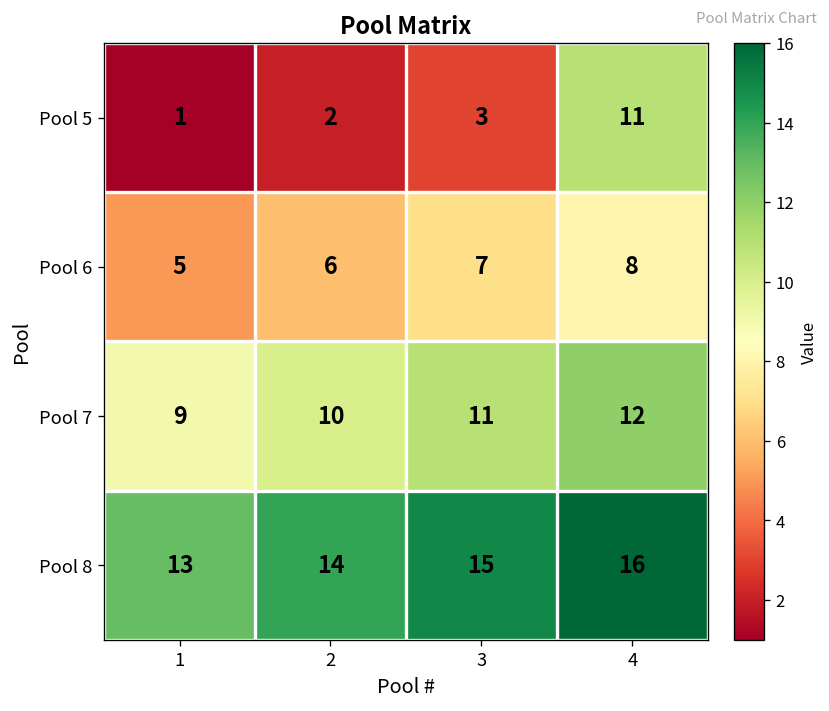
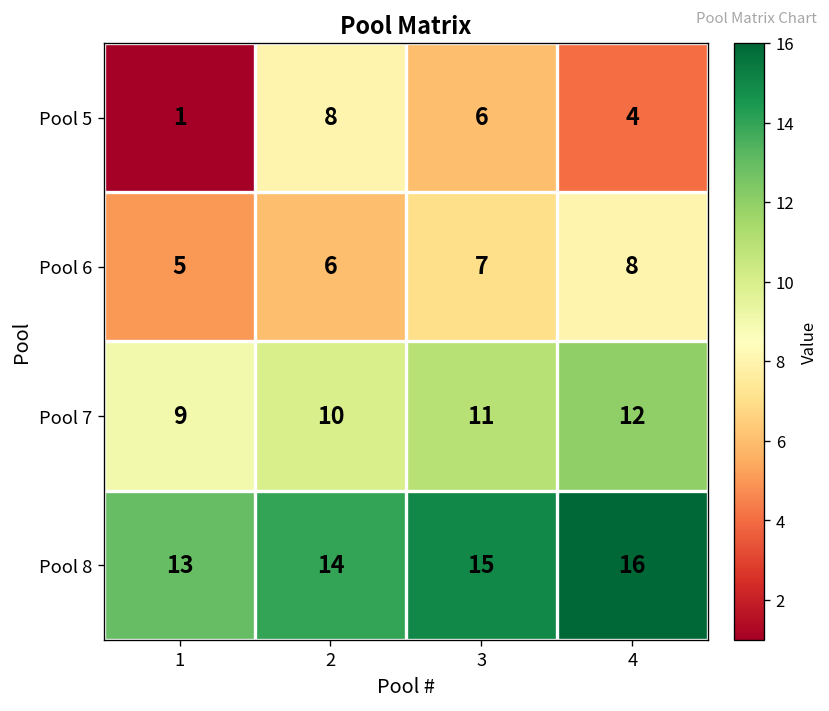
Pool 5, 2: 2 -> 8
Pool 5, 3: 3 -> 6
Pool 5, 4: 11 -> 4
